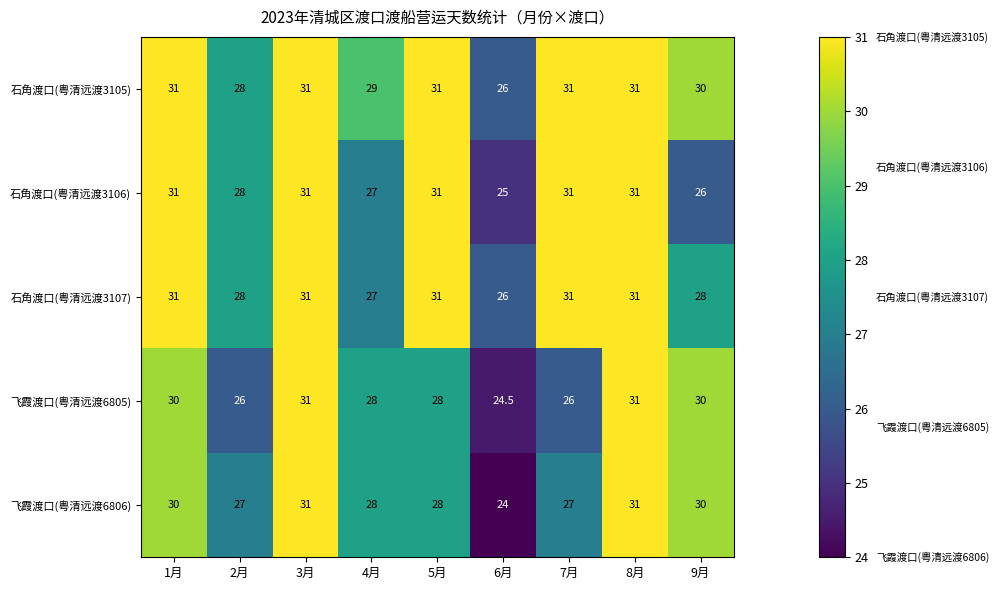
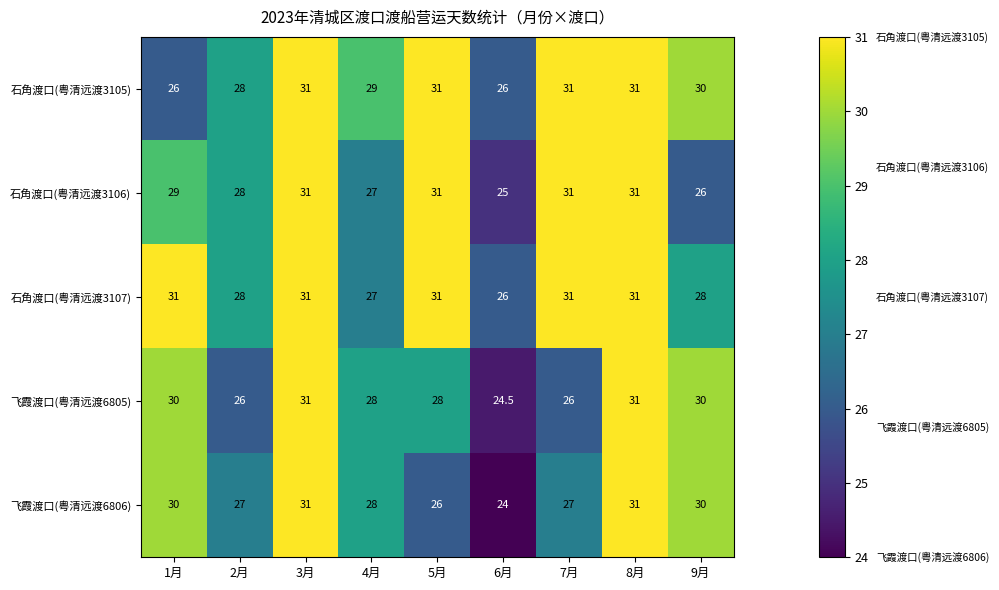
石角渡口(粤清远渡3105), 1月: 31 -> 26
石角渡口(粤清远渡3106), 1月: 31 -> 29
飞霞渡口(粤清远渡6806), 5月: 28 -> 26
